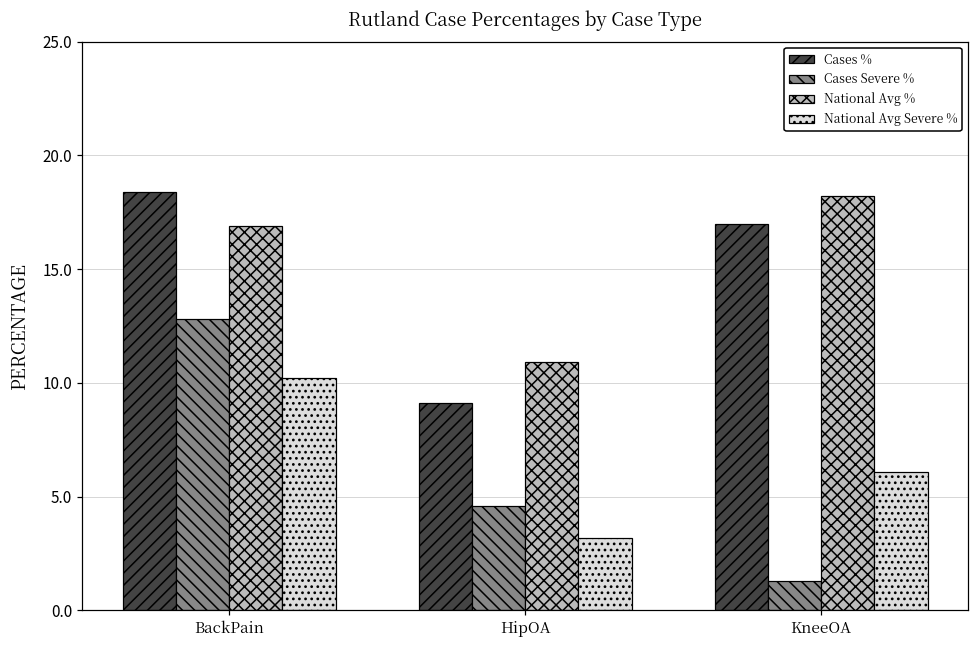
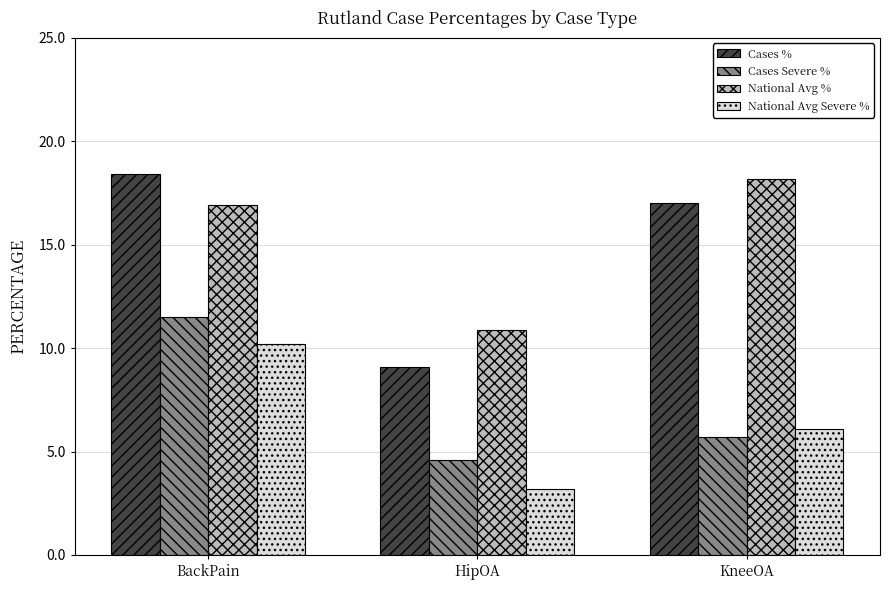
Cases Severe %, BackPain: 12.8 -> 11.5
Cases Severe %, KneeOA: 1.3 -> 5.7
